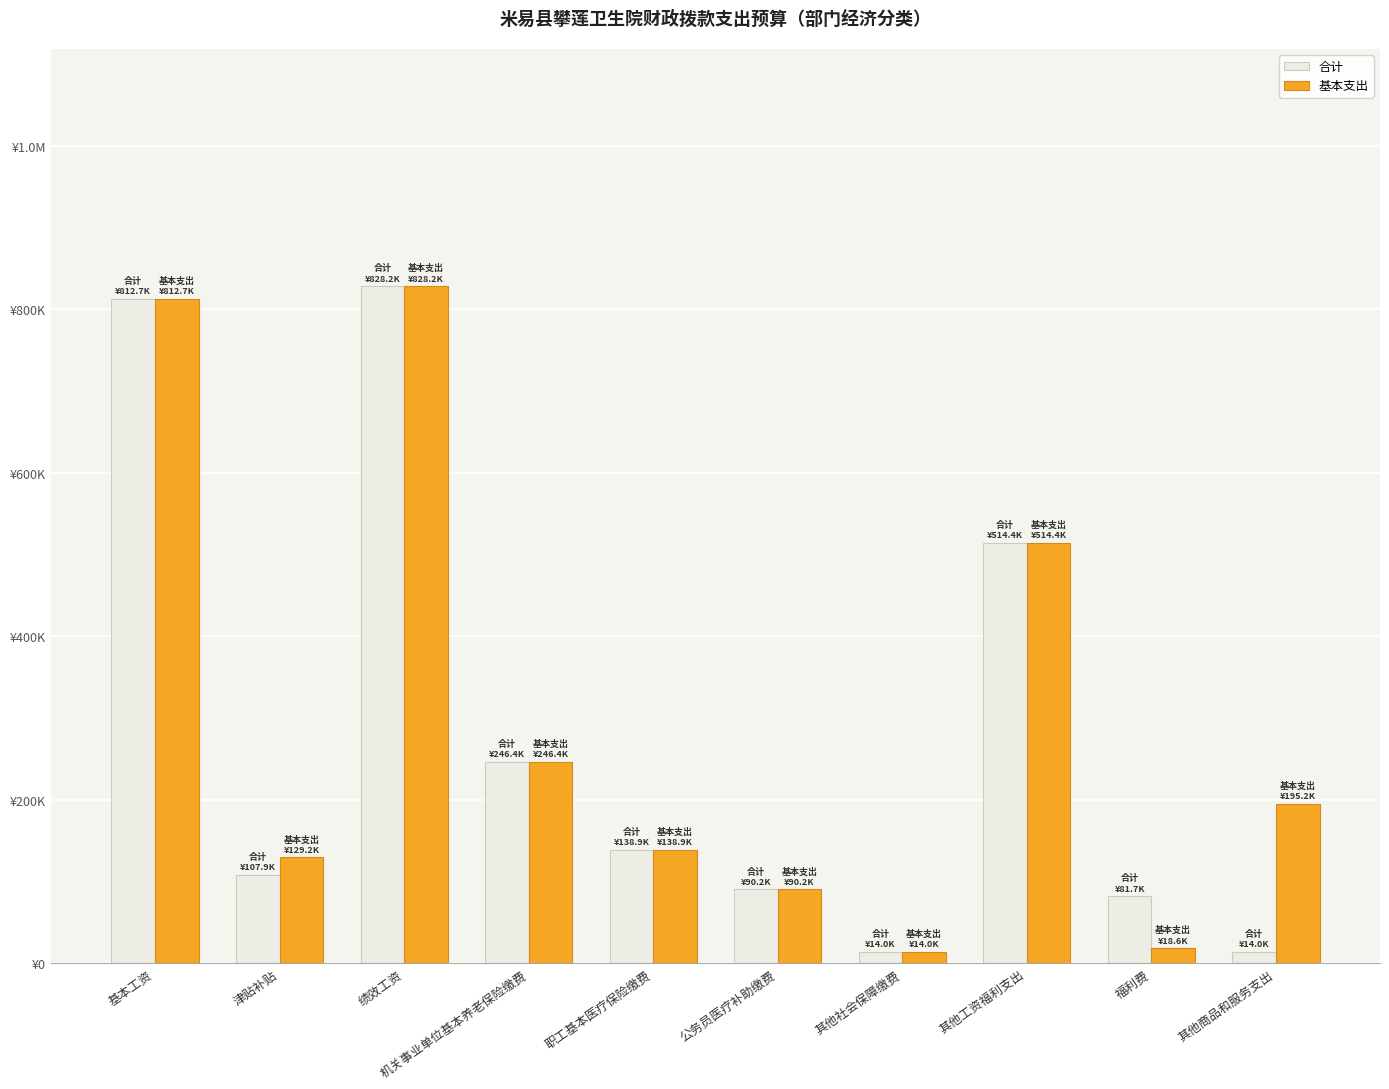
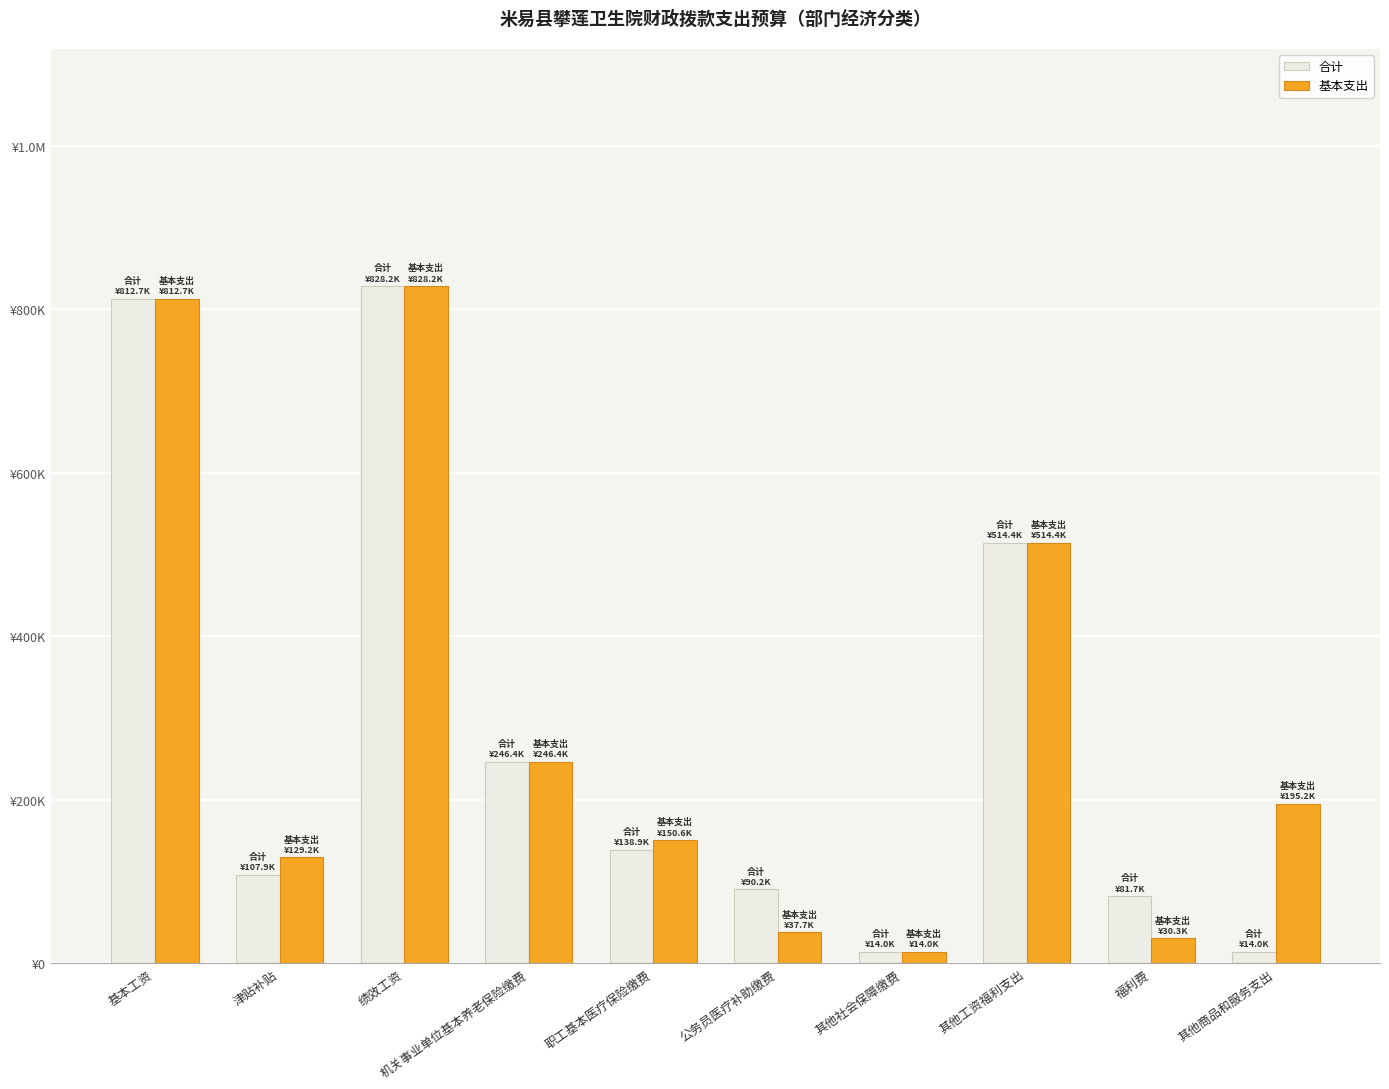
基本支出, 职工基本医疗保险缴费: ¥138.9K -> ¥150.6K
基本支出, 公务员医疗补助缴费: ¥90.2K -> ¥37.7K
基本支出, 福利费: ¥18.6K -> ¥30.3K
